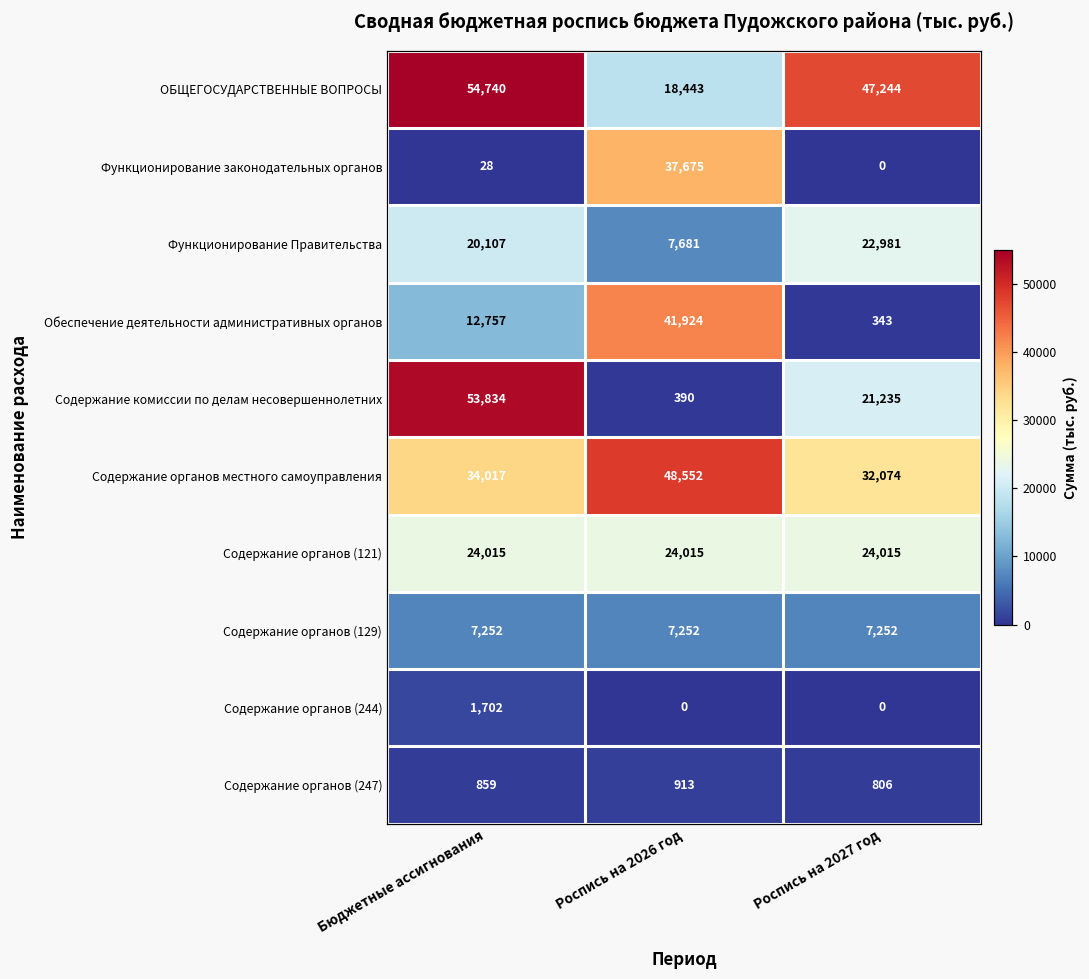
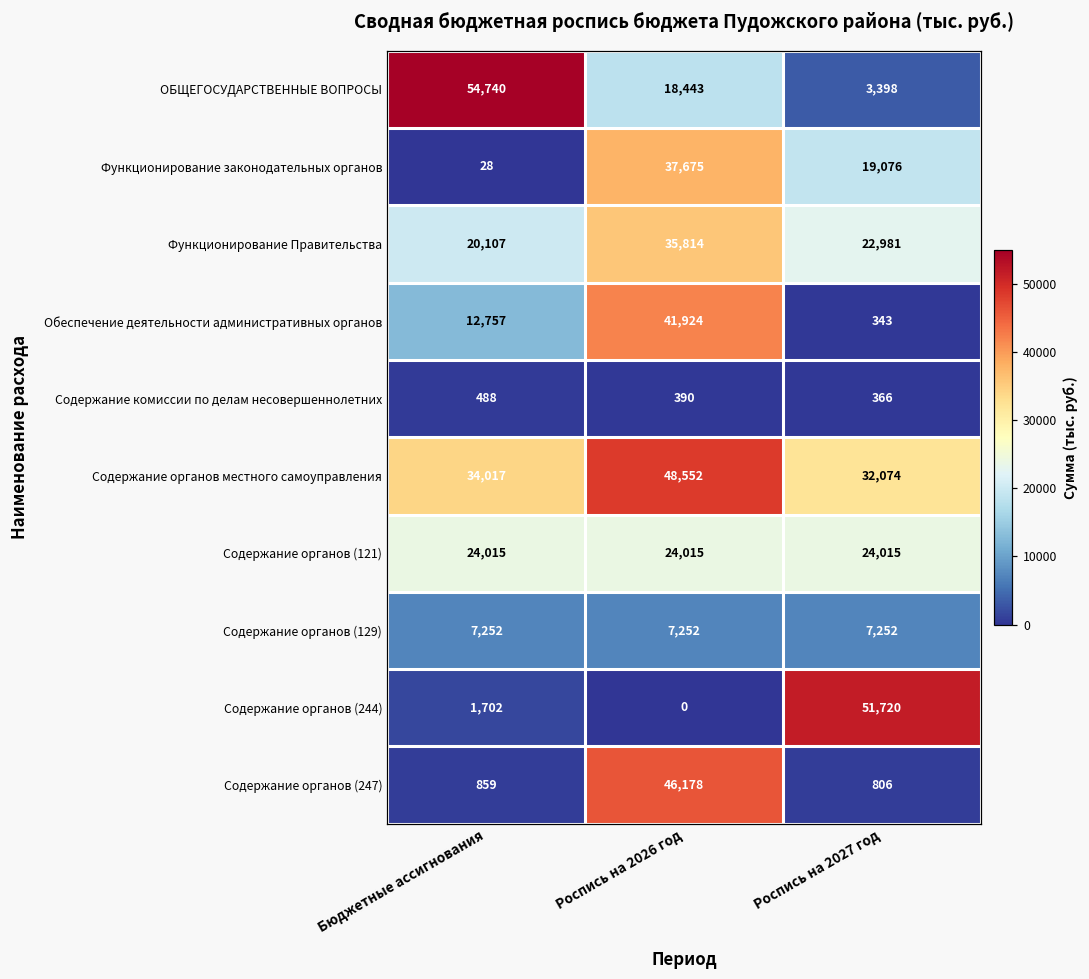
ОБЩЕГОСУДАРСТВЕННЫЕ ВОПРОСЫ, Роспись на 2027 год: 47,244 -> 3,398
Функционирование законодательных органов, Роспись на 2027 год: 0 -> 19,076
Функционирование Правительства, Роспись на 2026 год: 7,681 -> 35,814
Содержание комиссии по делам несовершеннолетних, Бюджетные ассигнования: 53,834 -> 488
Содержание комиссии по делам несовершеннолетних, Роспись на 2027 год: 21,235 -> 366
Содержание органов (244), Роспись на 2027 год: 0 -> 51,720
Содержание органов (247), Роспись на 2026 год: 913 -> 46,178
